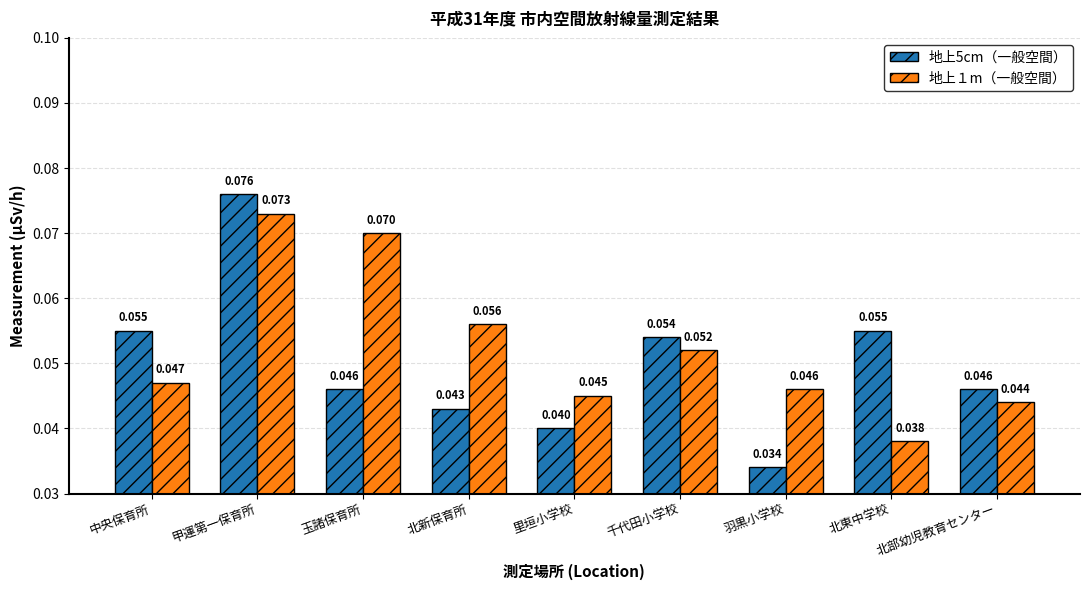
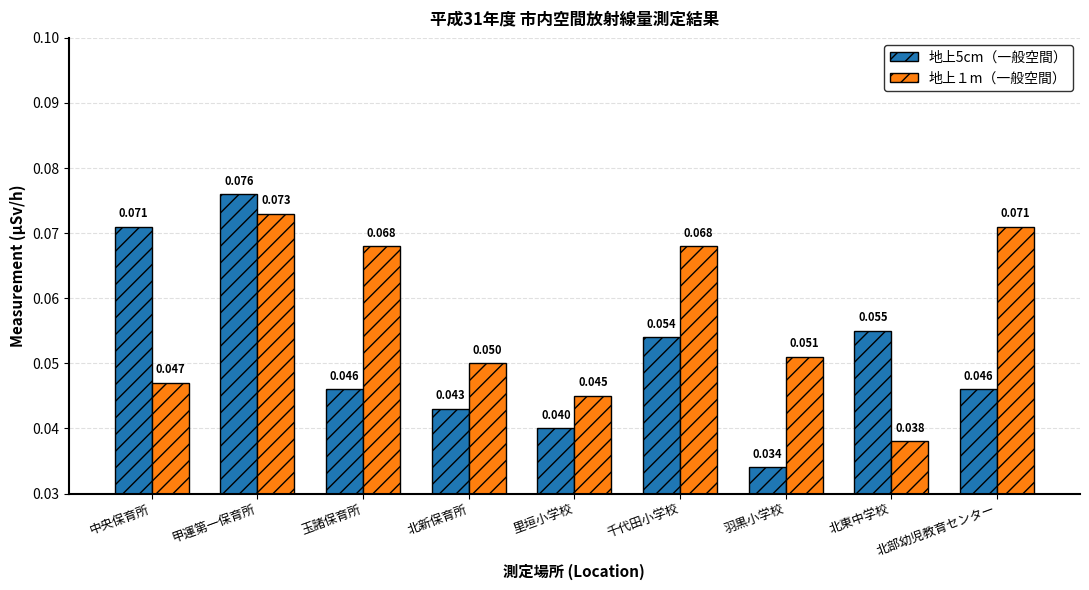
地上5cm（一般空間）, 中央保育所: 0.055 -> 0.071
地上１m（一般空間）, 玉諸保育所: 0.070 -> 0.068
地上１m（一般空間）, 北新保育所: 0.056 -> 0.050
地上１m（一般空間）, 千代田小学校: 0.052 -> 0.068
地上１m（一般空間）, 羽黒小学校: 0.046 -> 0.051
地上１m（一般空間）, 北部幼児教育センター: 0.044 -> 0.071
